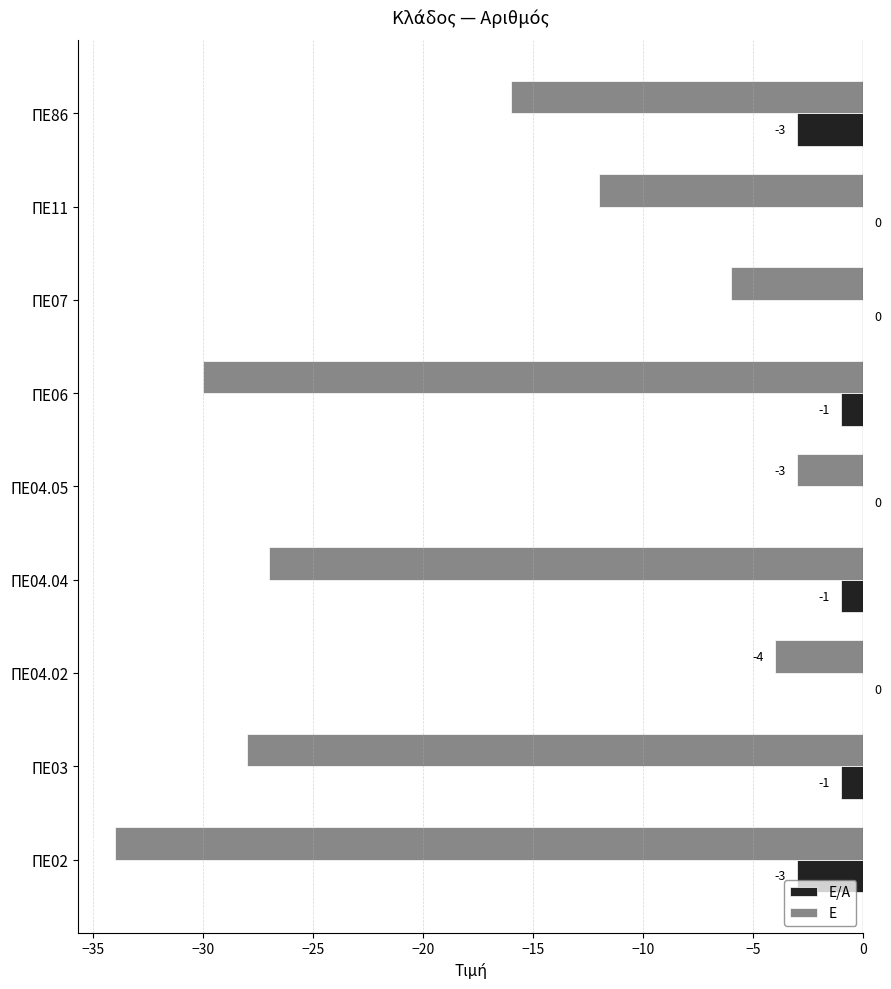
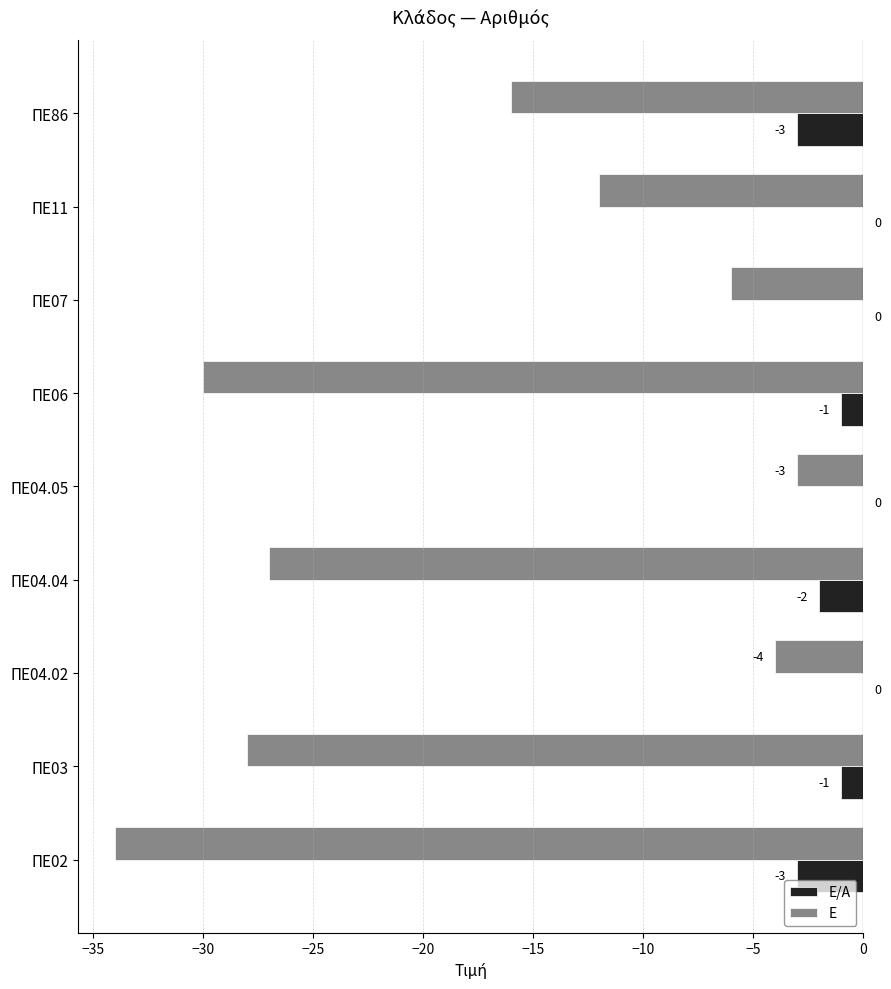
Ε/Α, ΠΕ04.04: -1 -> -2
